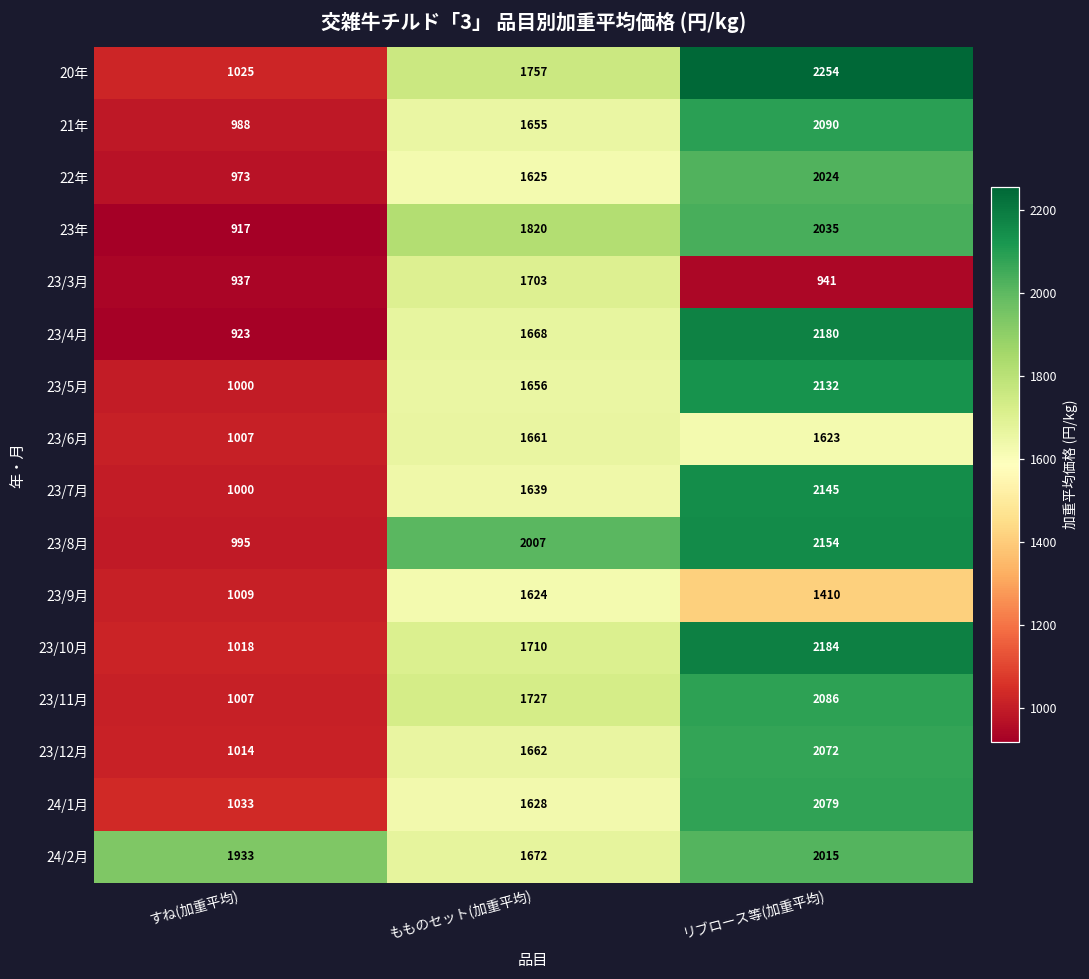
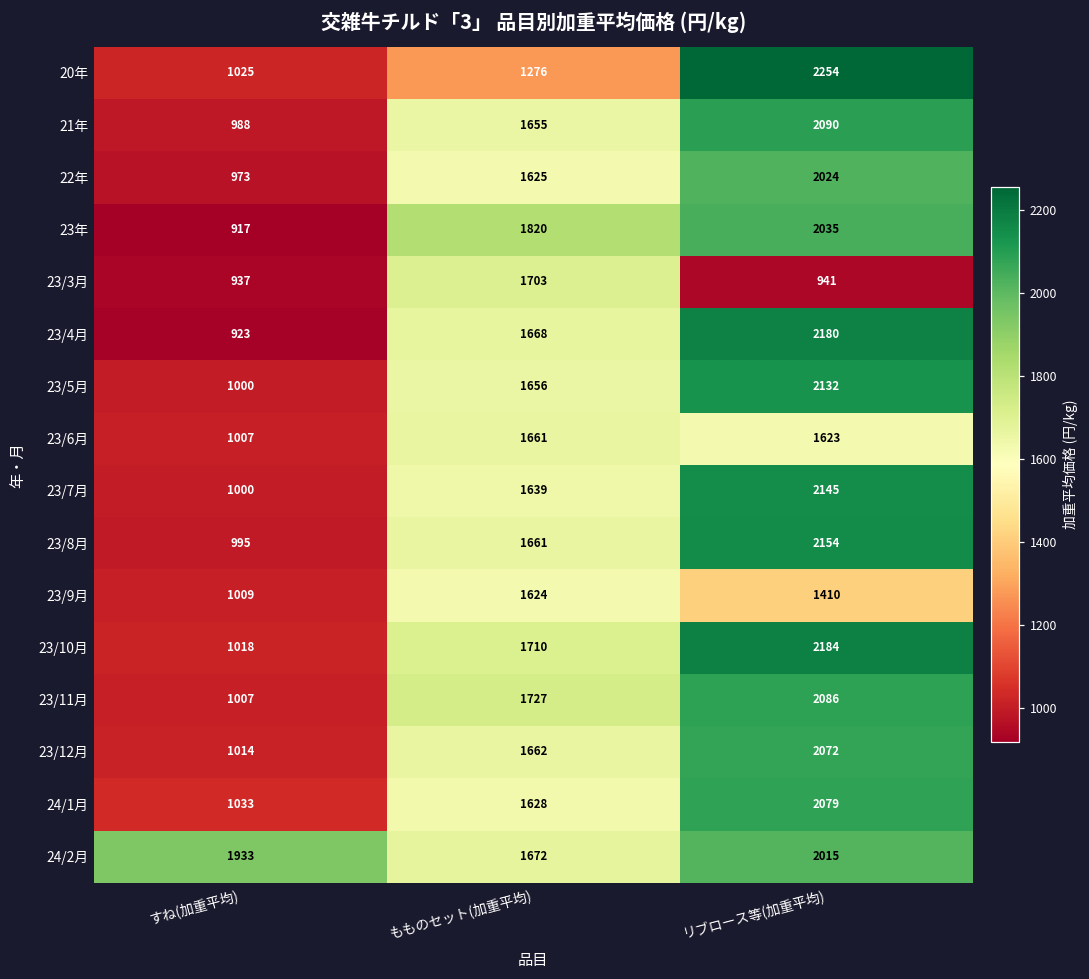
20年, もものセット(加重平均): 1757 -> 1276
23/8月, もものセット(加重平均): 2007 -> 1661
